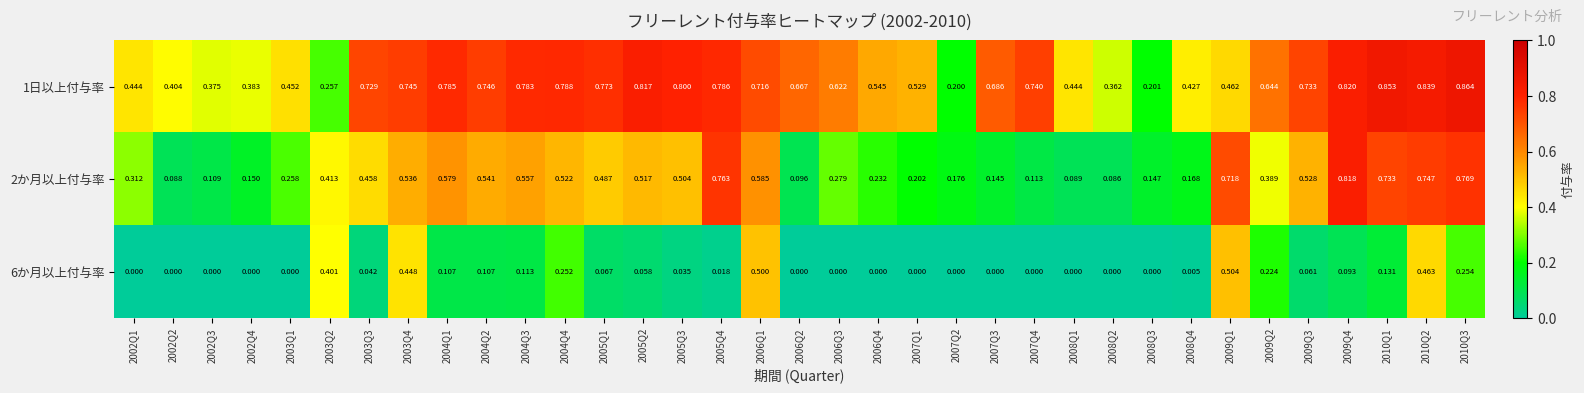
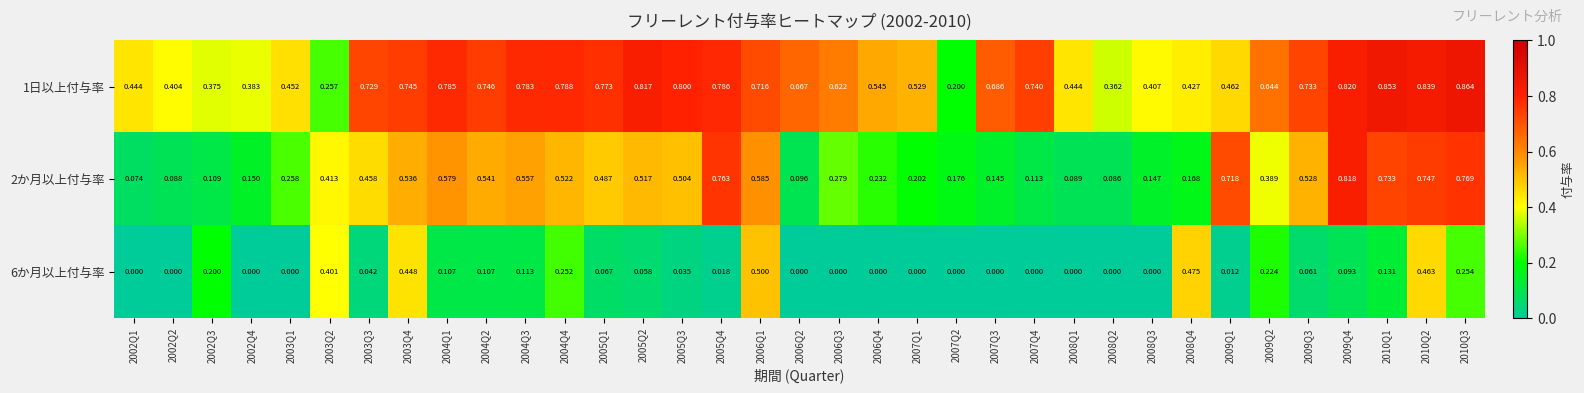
1日以上付与率, 2008Q3: 0.201 -> 0.407
2か月以上付与率, 2002Q1: 0.312 -> 0.074
6か月以上付与率, 2002Q3: 0.000 -> 0.200
6か月以上付与率, 2008Q4: 0.005 -> 0.475
6か月以上付与率, 2009Q1: 0.504 -> 0.012
